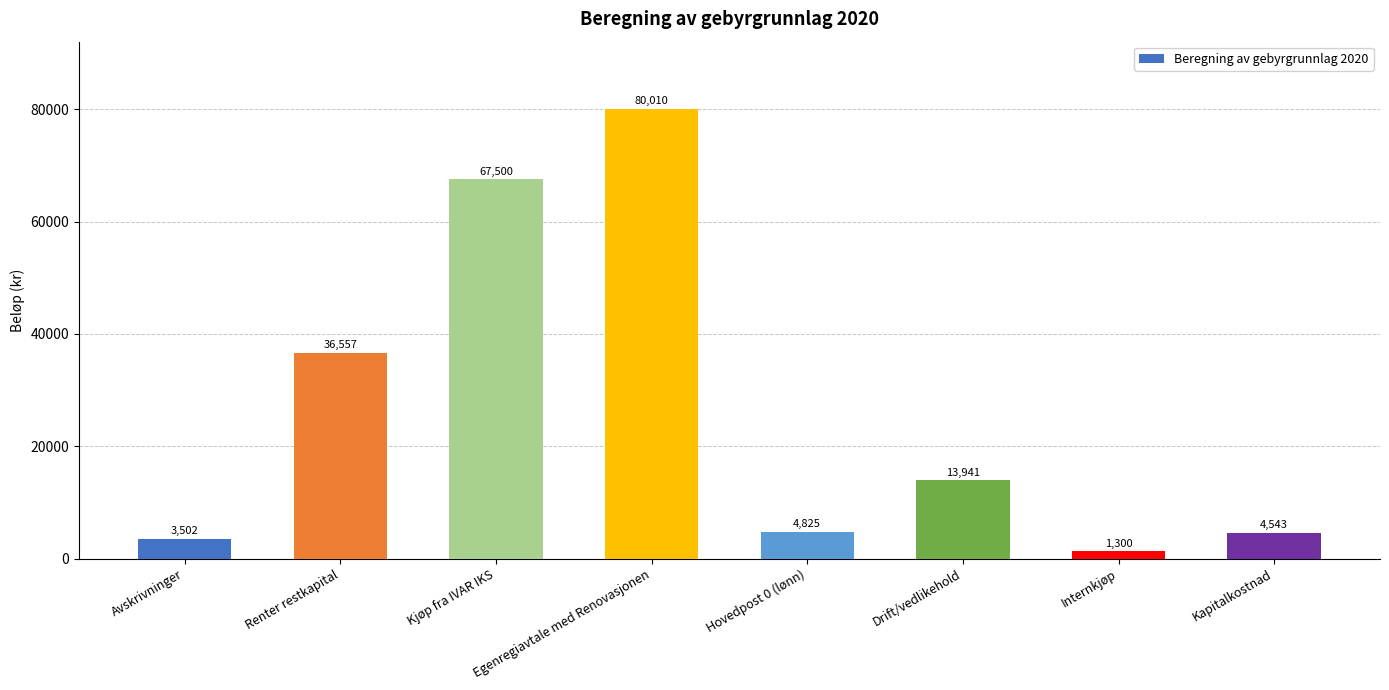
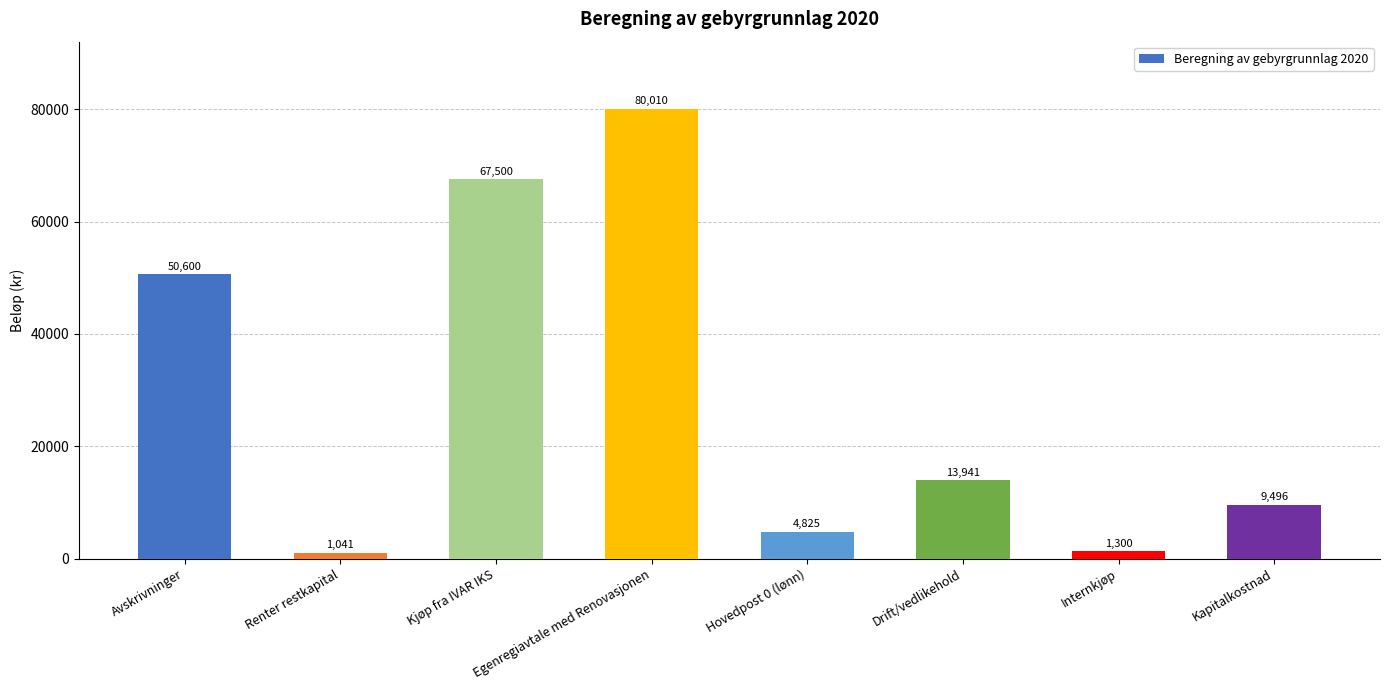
Avskrivninger: 3,502 -> 50,600
Renter restkapital: 36,557 -> 1,041
Kapitalkostnad: 4,543 -> 9,496
